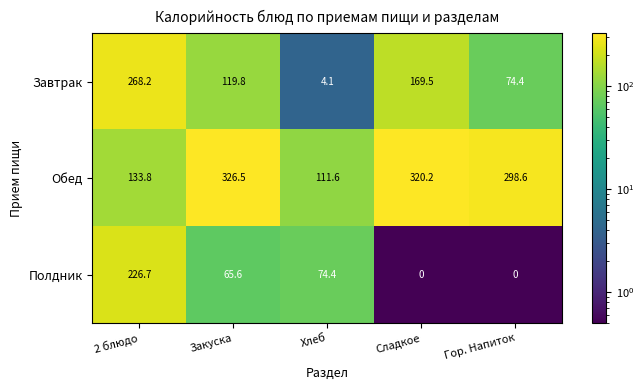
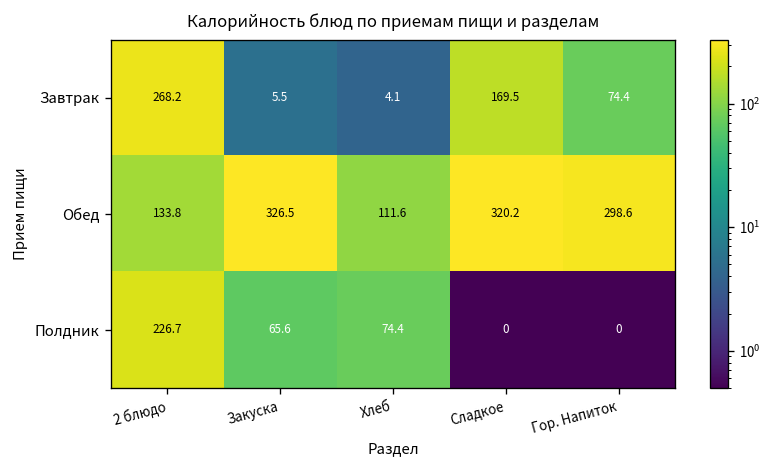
Завтрак, Закуска: 119.8 -> 5.5
